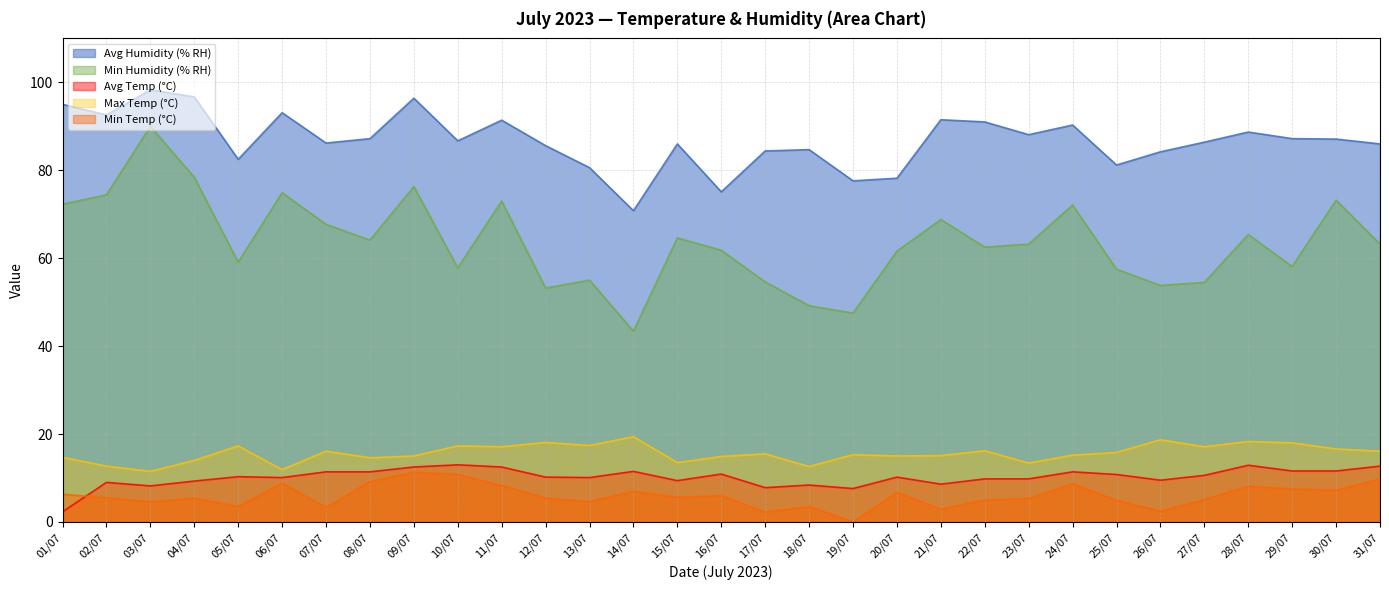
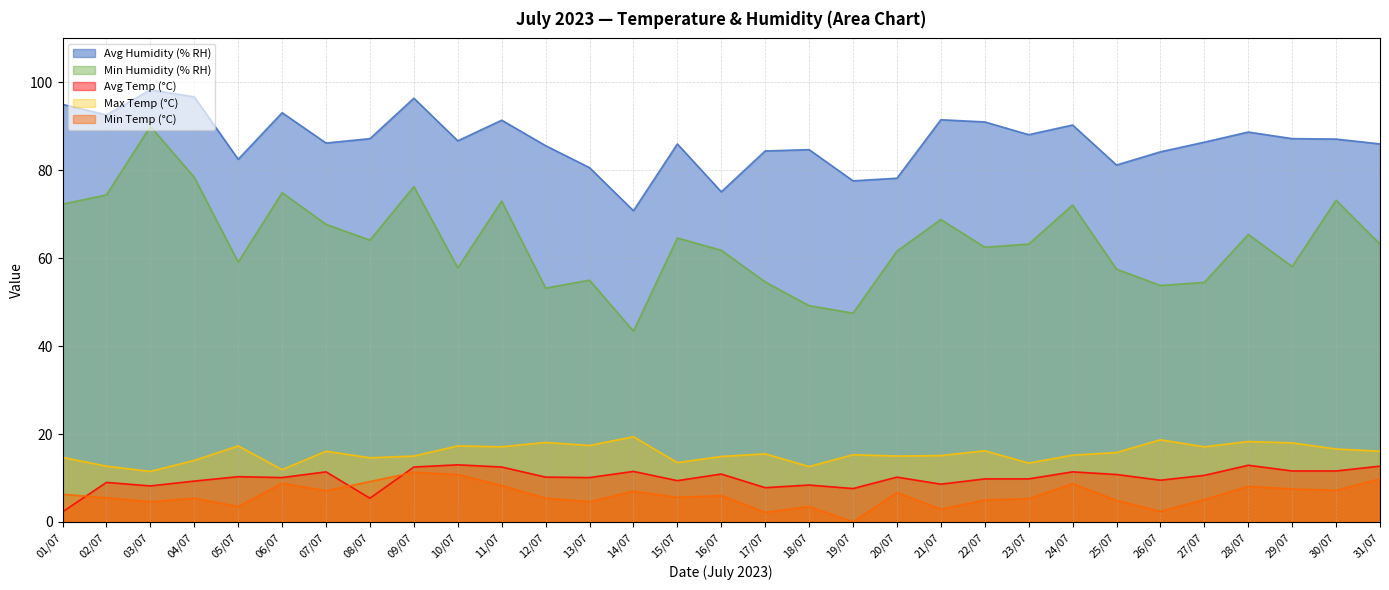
Min Temp (°C), 07/07: 3 -> 7
Avg Temp (°C), 08/07: 11 -> 5
